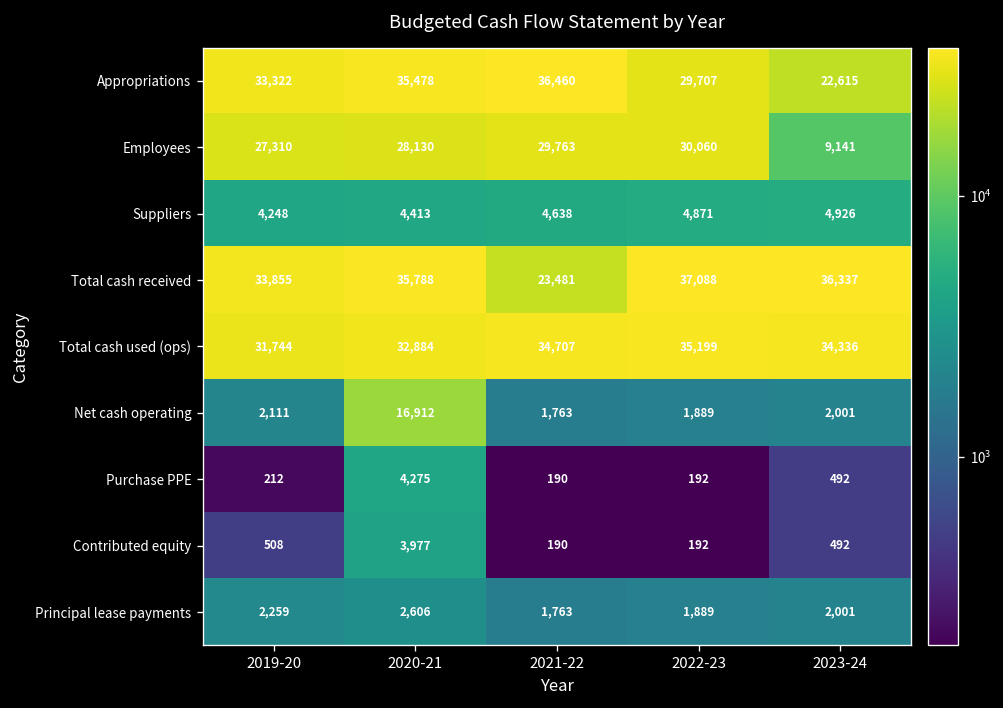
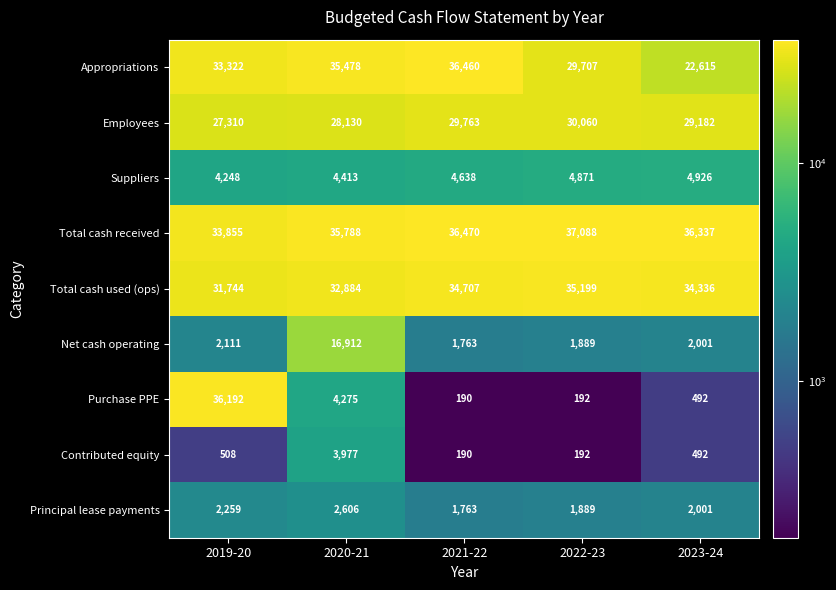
Employees, 2023-24: 9,141 -> 29,182
Total cash received, 2021-22: 23,481 -> 36,470
Purchase PPE, 2019-20: 212 -> 36,192
